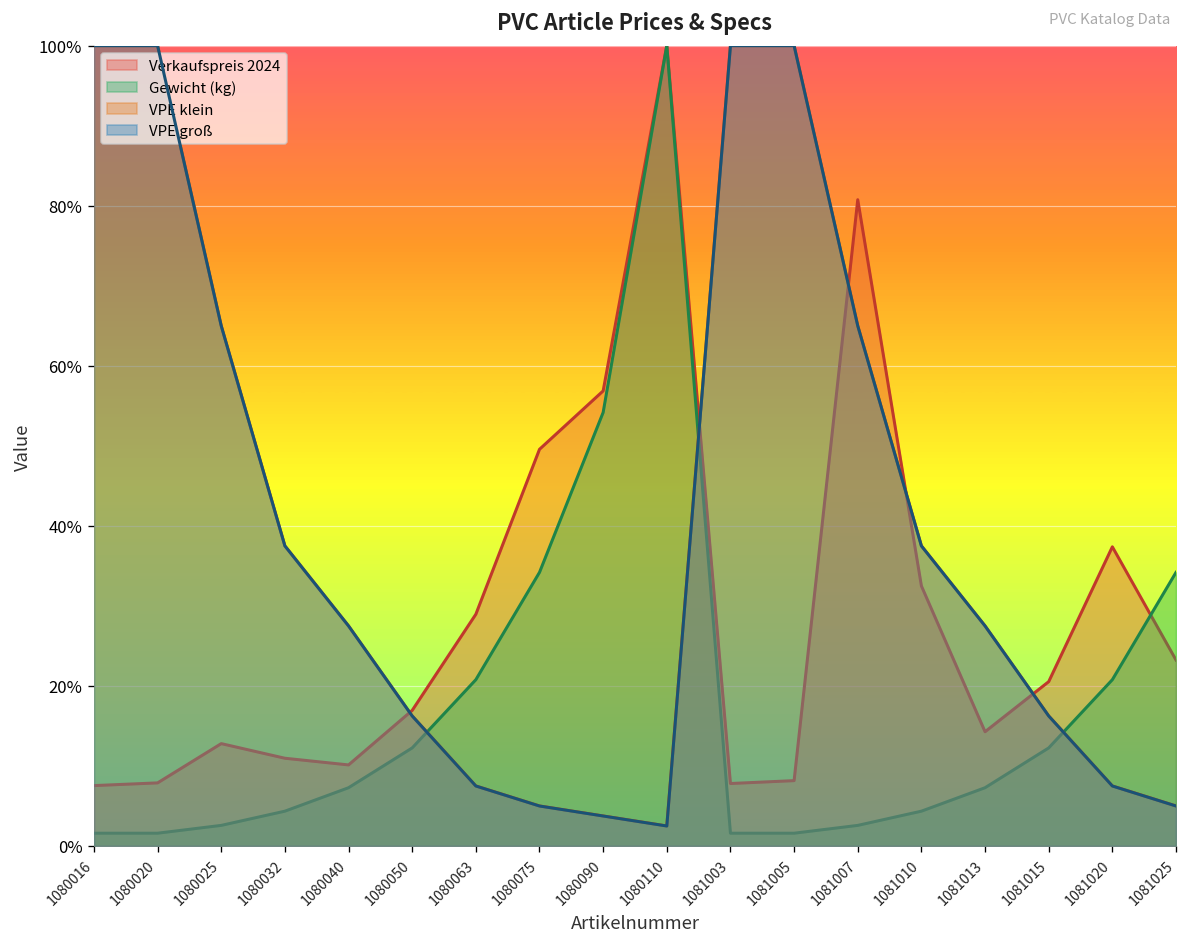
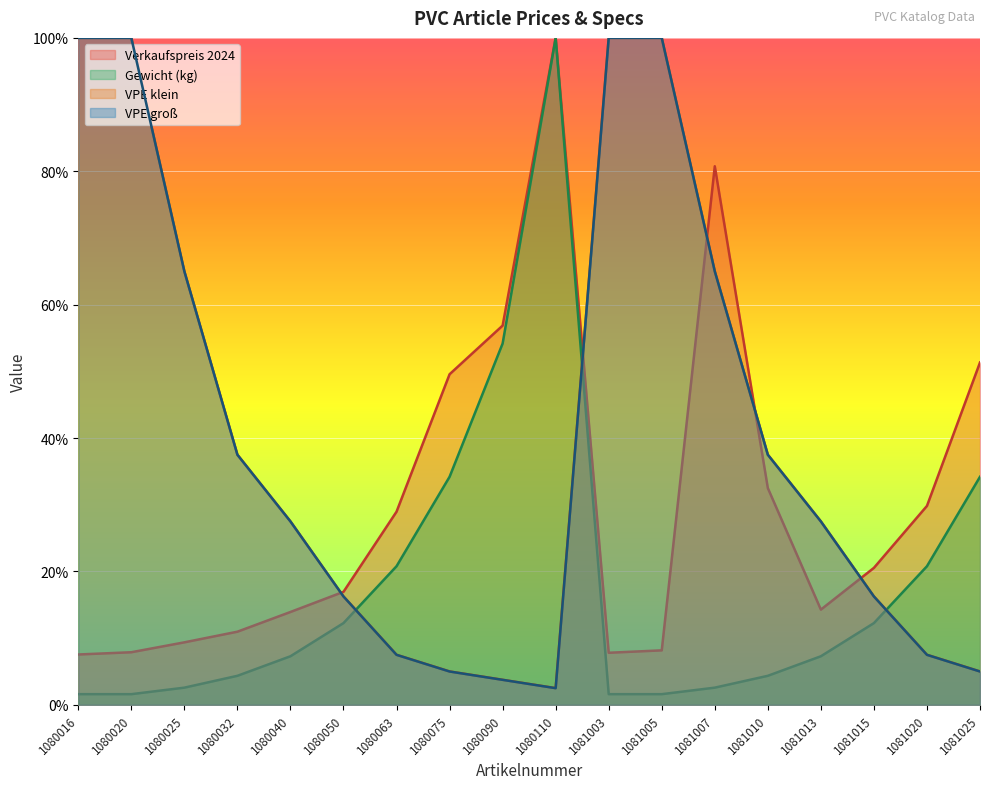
Verkaufspreis 2024, 1080025: 13% -> 9%
Verkaufspreis 2024, 1080040: 10% -> 14%
Verkaufspreis 2024, 1081020: 37% -> 30%
Verkaufspreis 2024, 1081025: 23% -> 51%
